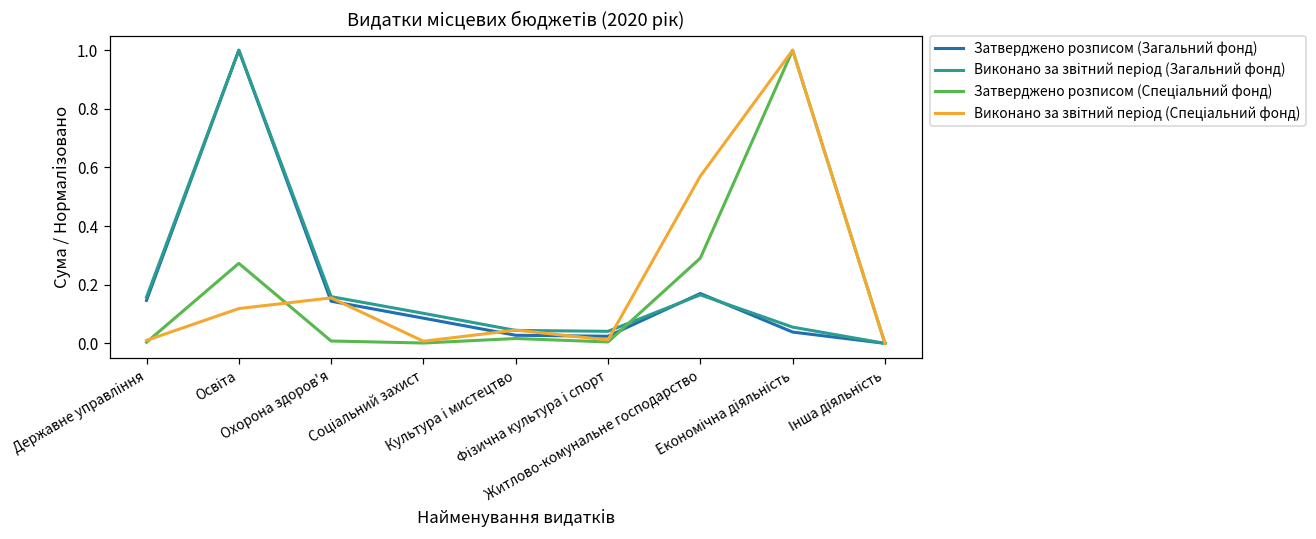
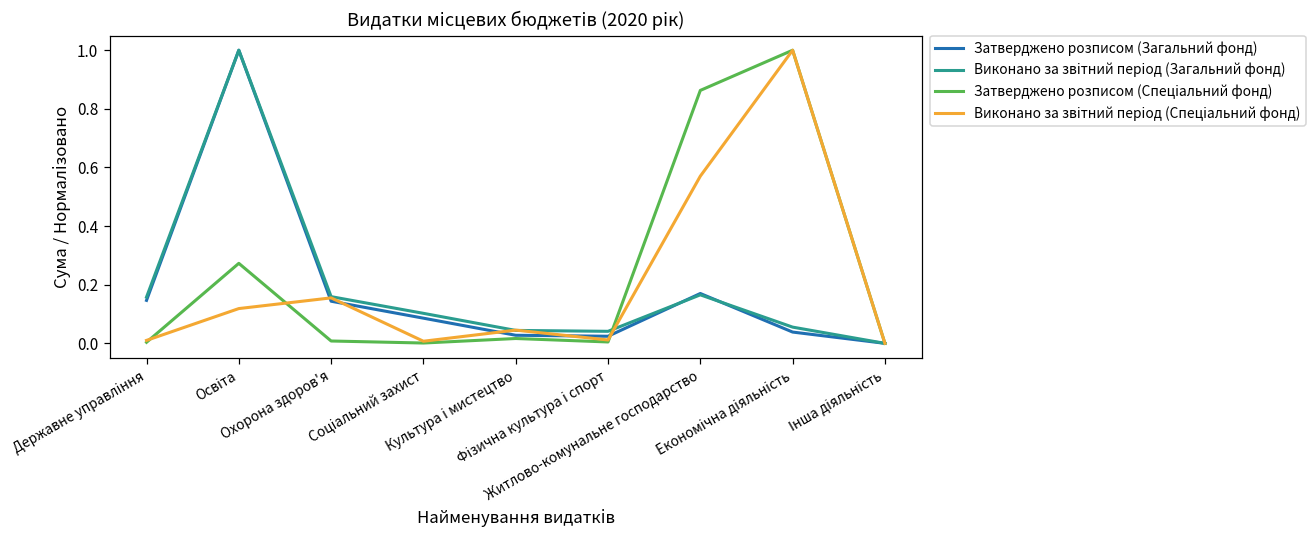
Затверджено розписом (Спеціальний фонд), Житлово-комунальне господарство: 0.29 -> 0.86
